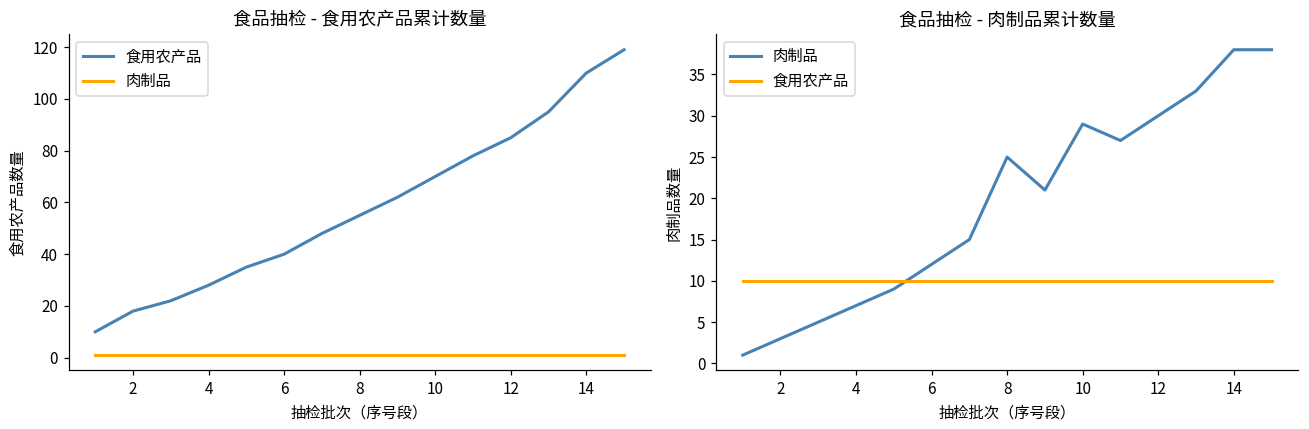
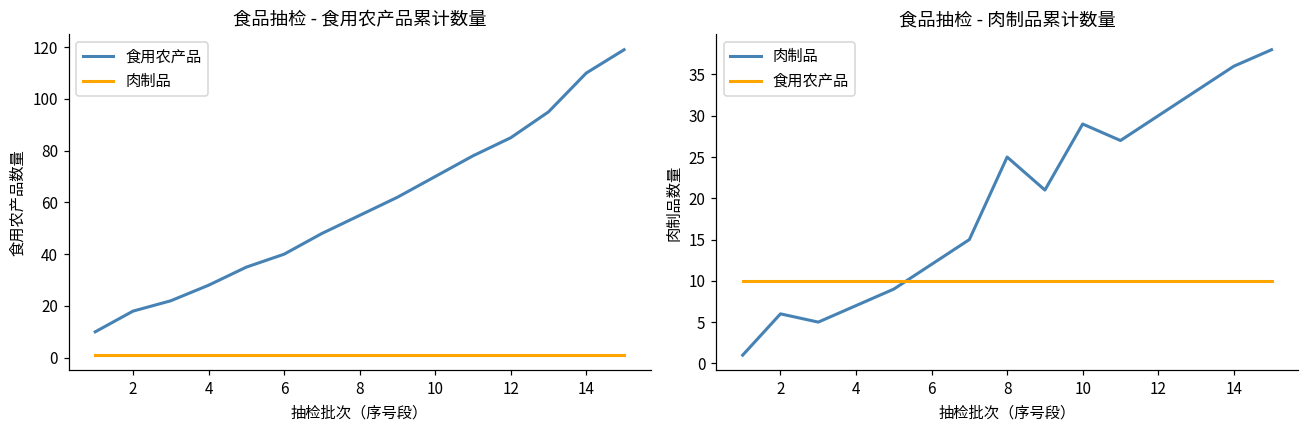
食品抽检 - 肉制品累计数量, 肉制品, 2: 3 -> 6
食品抽检 - 肉制品累计数量, 肉制品, 14: 38 -> 36
